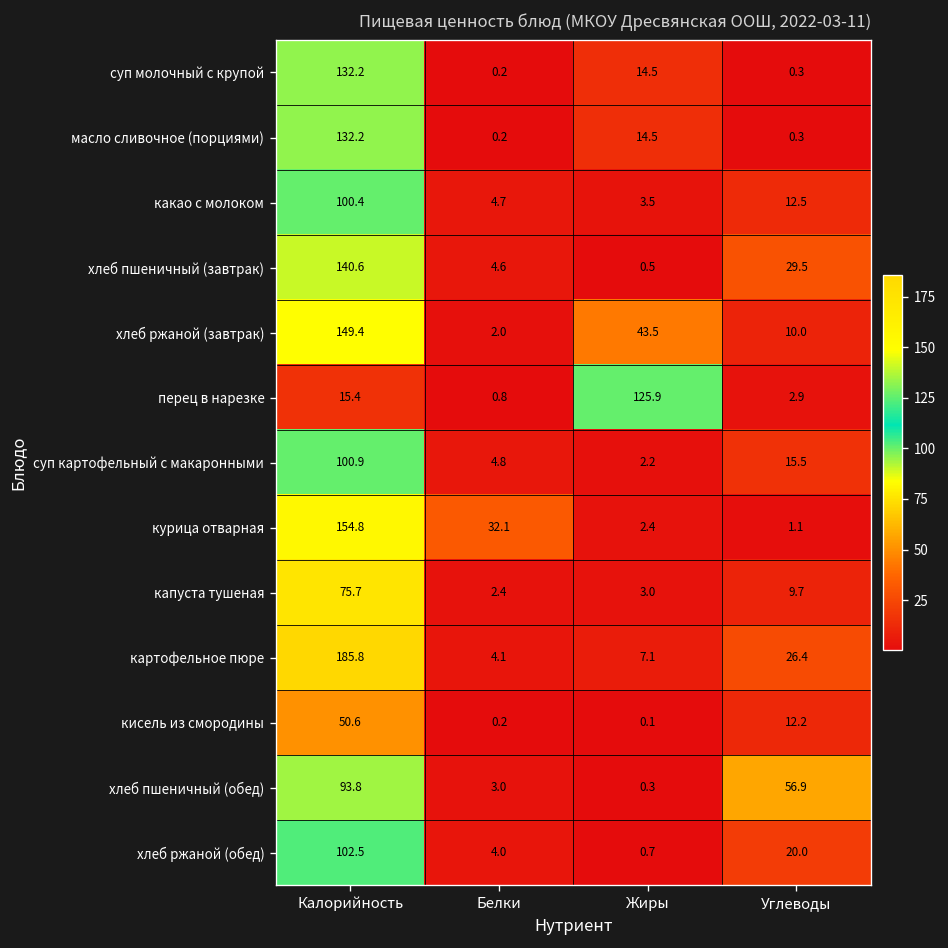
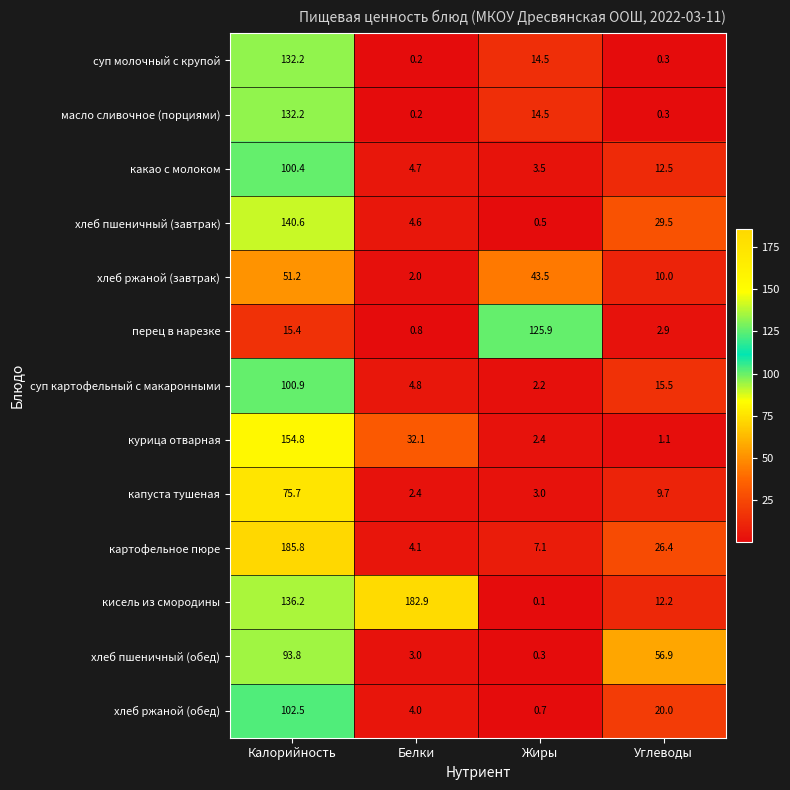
хлеб ржаной (завтрак), Калорийность: 149.4 -> 51.2
кисель из смородины, Калорийность: 50.6 -> 136.2
кисель из смородины, Белки: 0.2 -> 182.9
